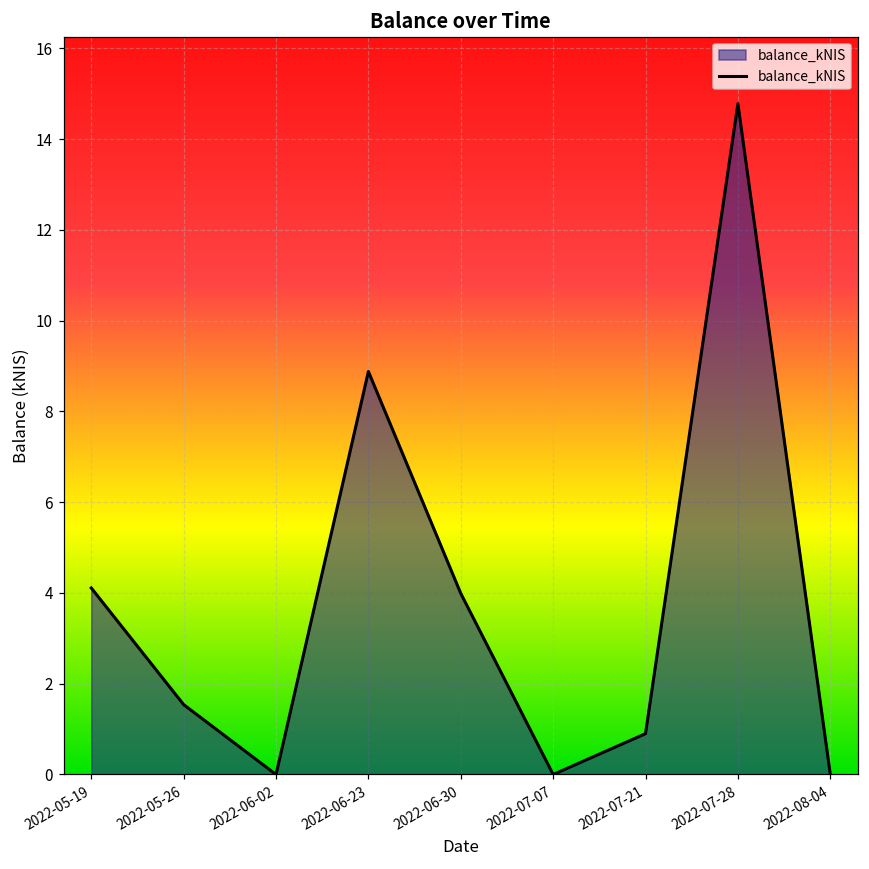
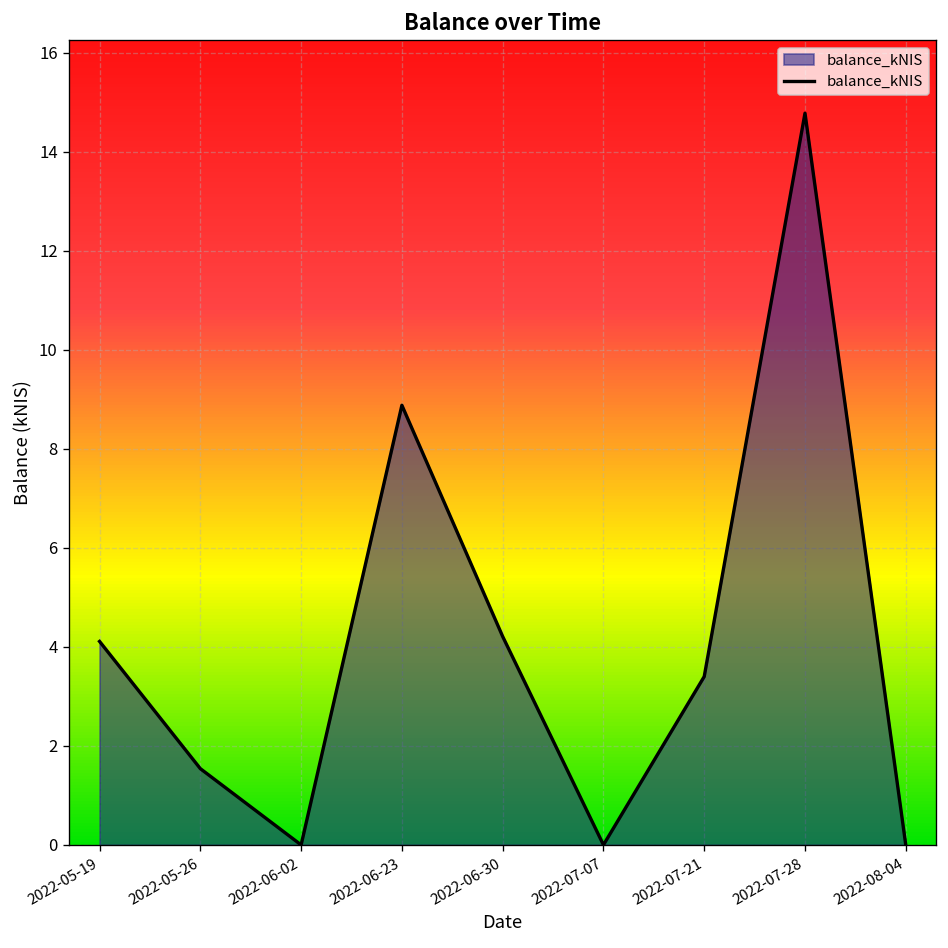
2022-06-30: 4.0 -> 4.2
2022-07-21: 0.9 -> 3.4
